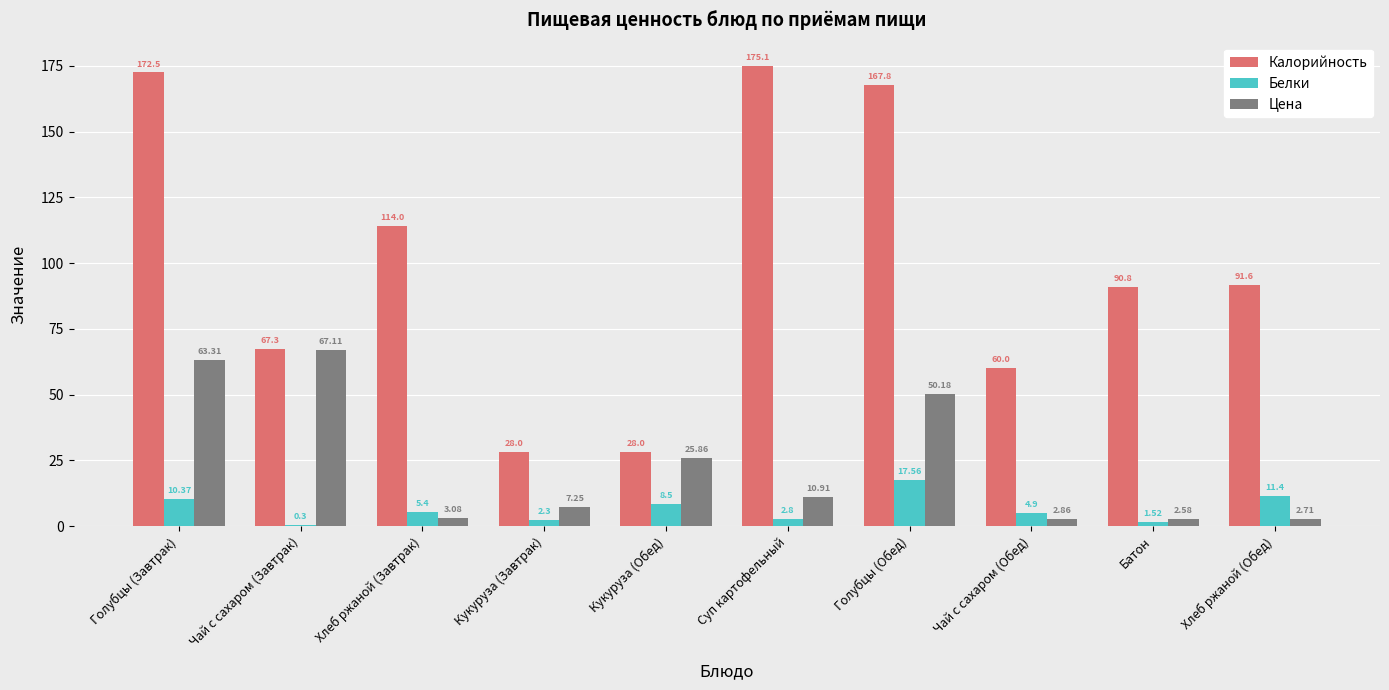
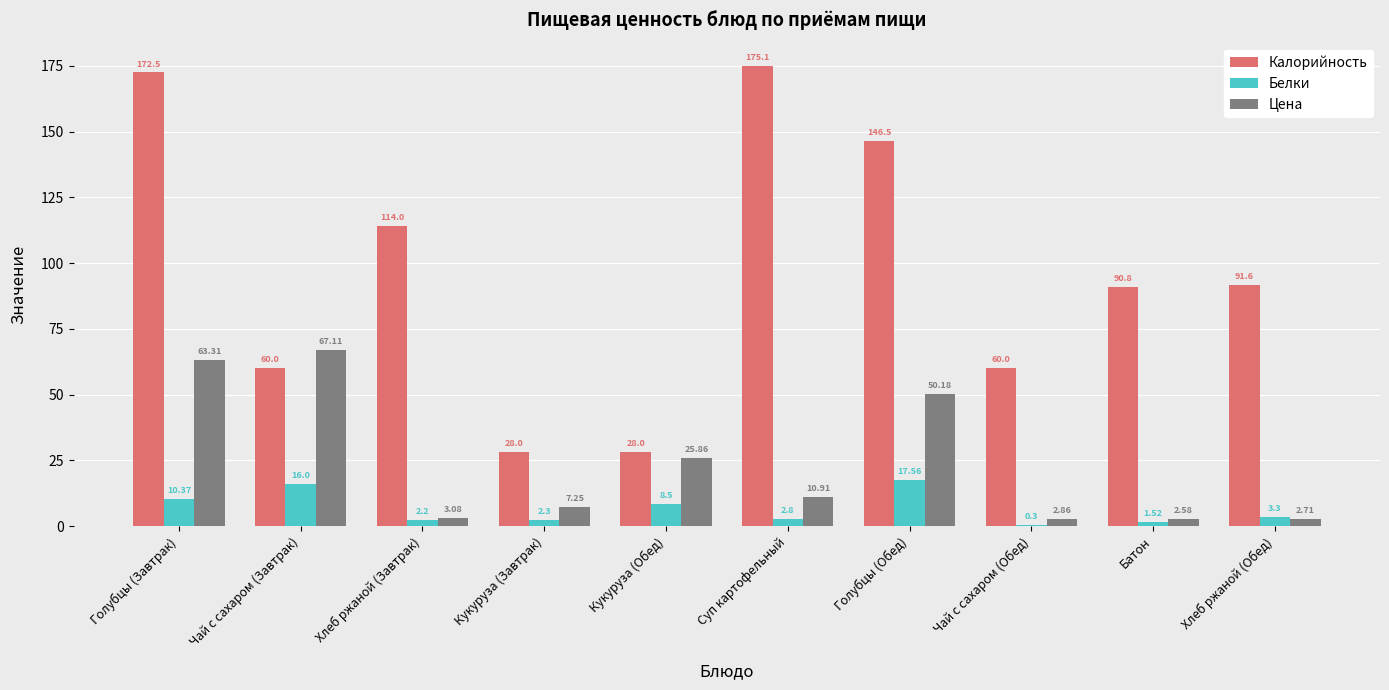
Калорийность, Чай с сахаром (Завтрак): 67.3 -> 60.0
Белки, Чай с сахаром (Завтрак): 0.3 -> 16.0
Белки, Хлеб ржаной (Завтрак): 5.4 -> 2.2
Калорийность, Голубцы (Обед): 167.8 -> 146.5
Белки, Чай с сахаром (Обед): 4.9 -> 0.3
Белки, Хлеб ржаной (Обед): 11.4 -> 3.3
